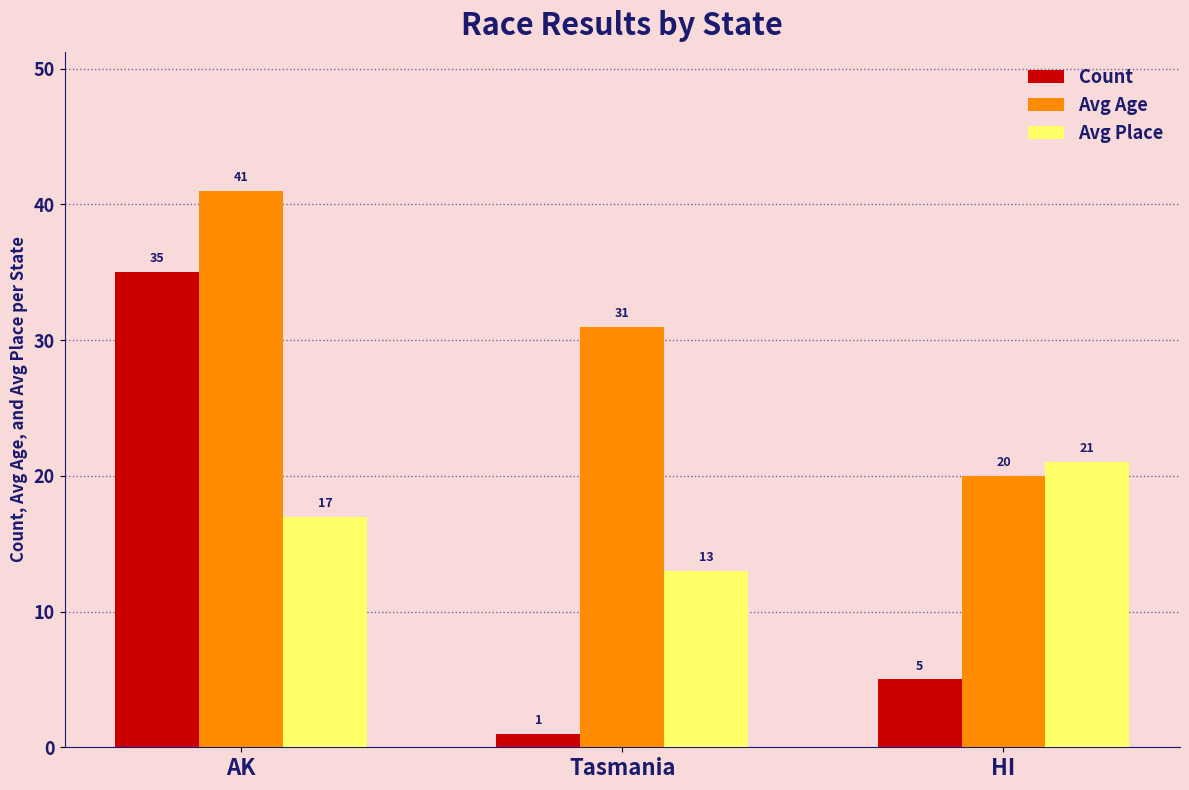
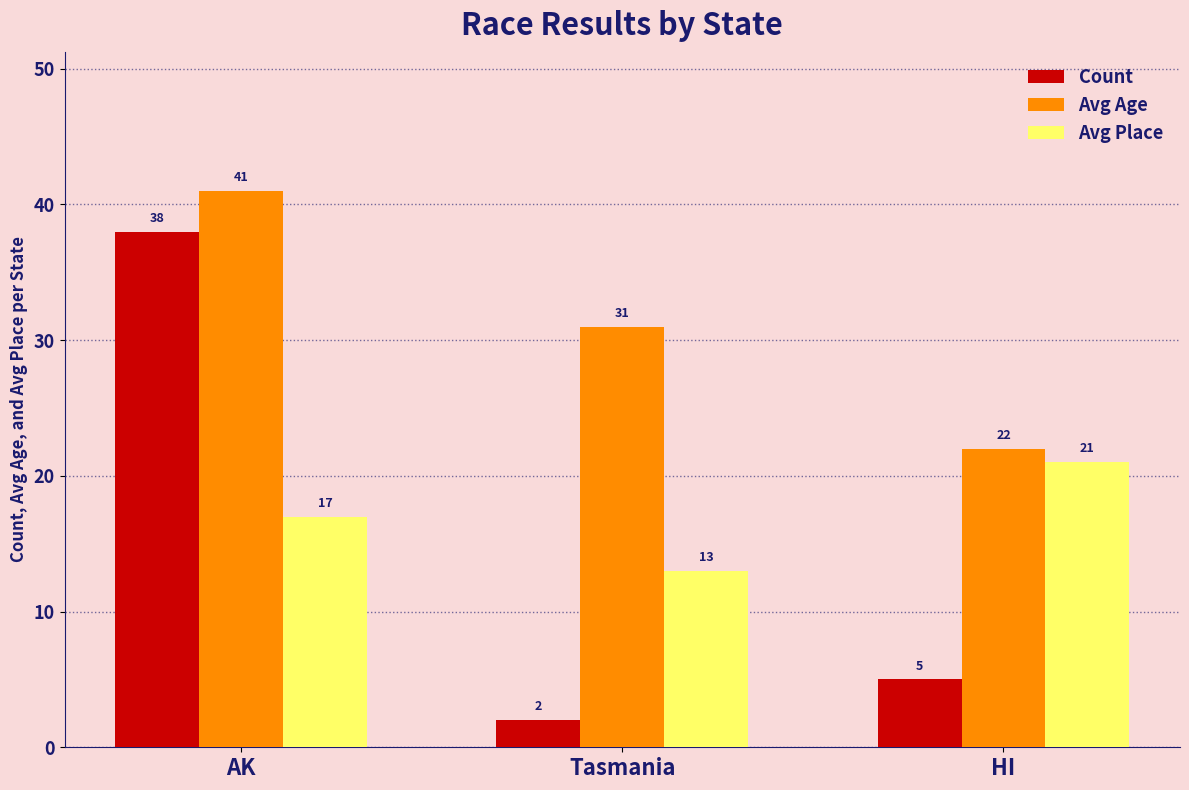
Count, AK: 35 -> 38
Count, Tasmania: 1 -> 2
Avg Age, HI: 20 -> 22
